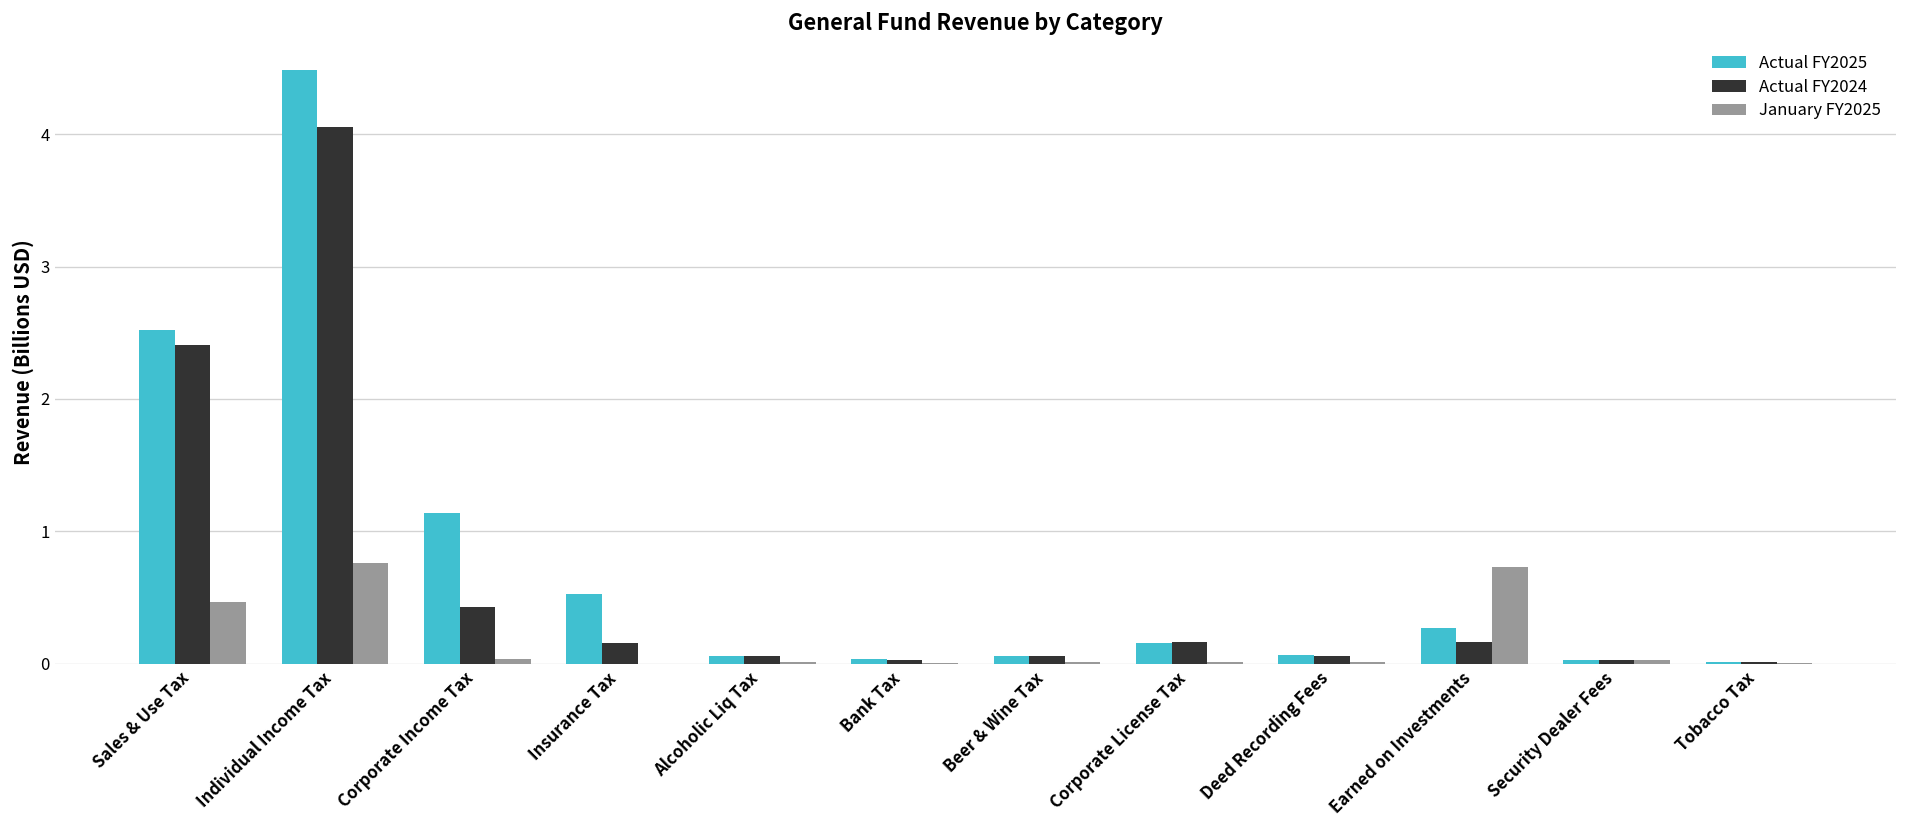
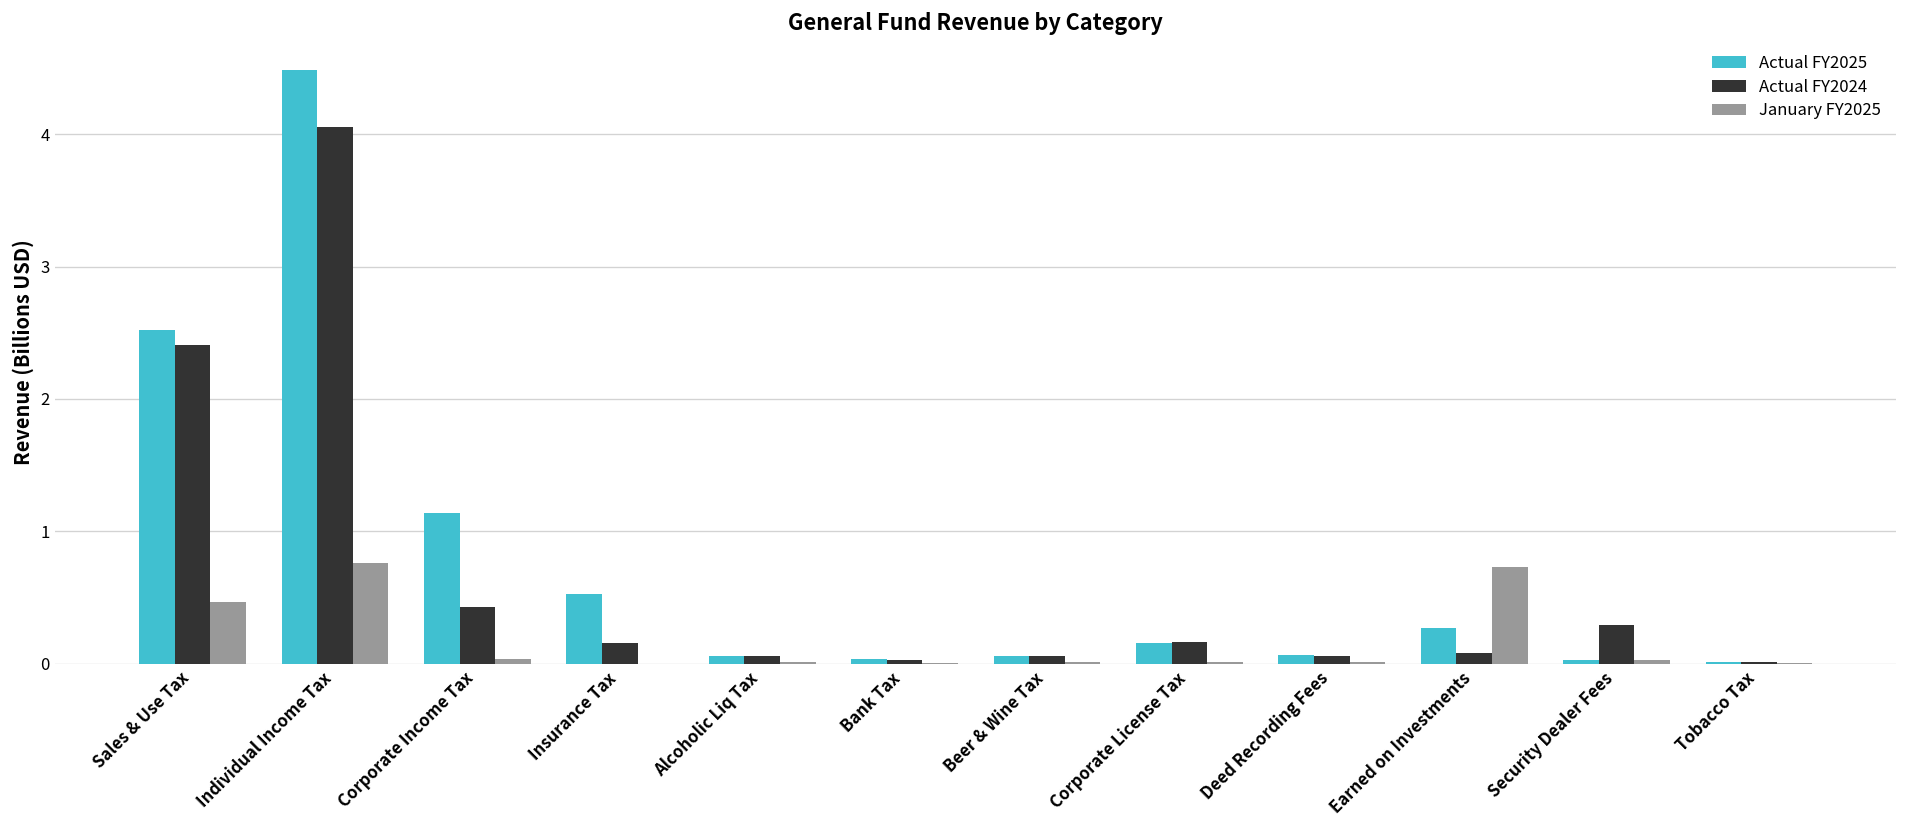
Actual FY2024, Earned on Investments: 0.17 -> 0.08
Actual FY2024, Security Dealer Fees: 0.03 -> 0.29
